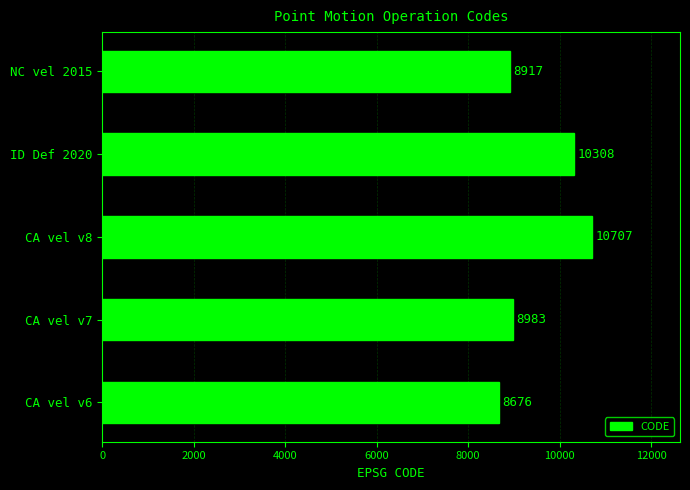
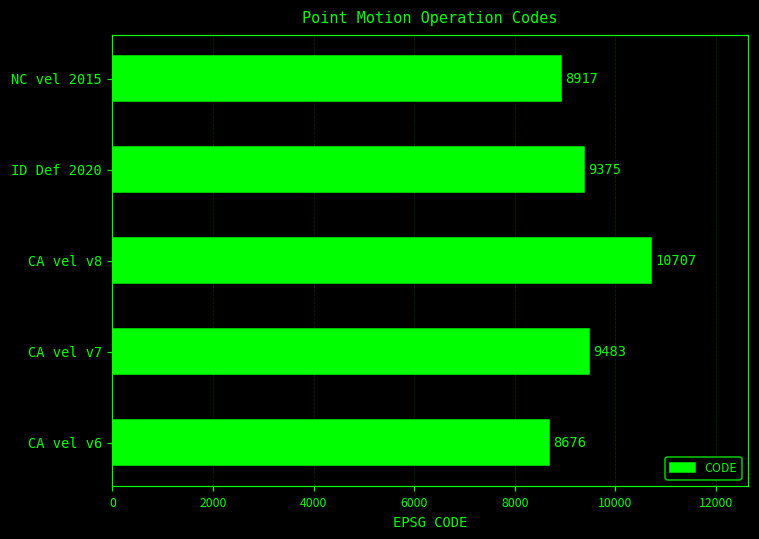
ID Def 2020: 10308 -> 9375
CA vel v7: 8983 -> 9483
